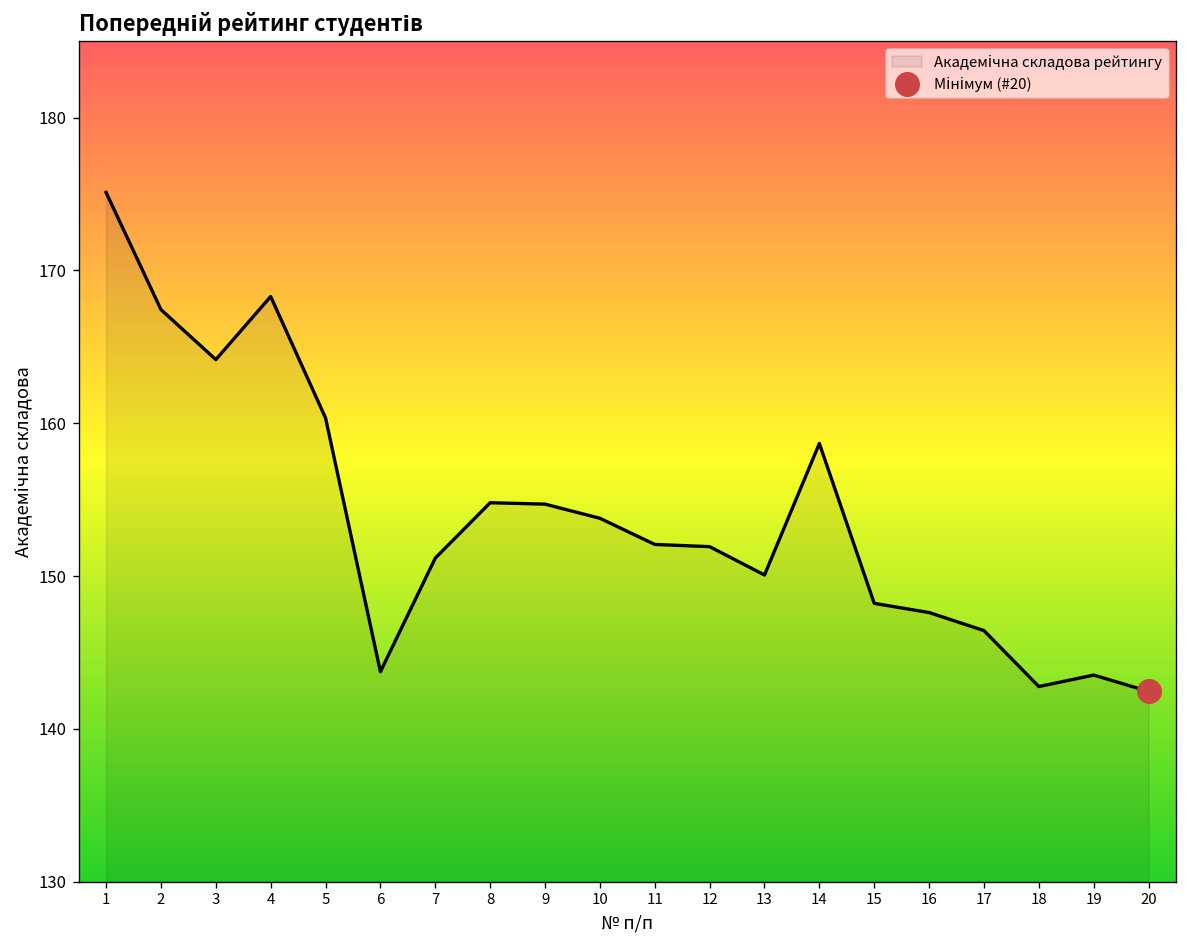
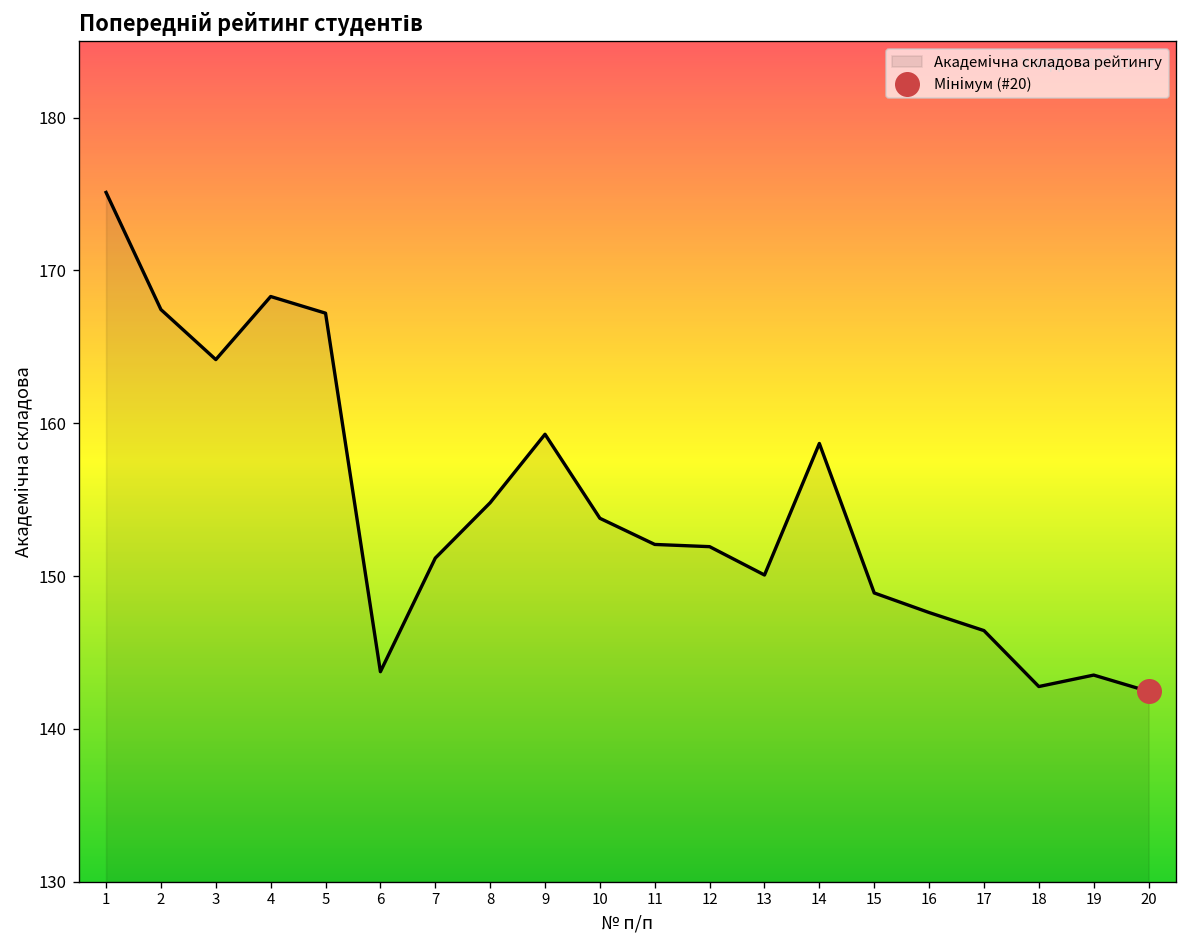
Академічна складова рейтингу, 5: 160.3 -> 167.2
Академічна складова рейтингу, 9: 154.7 -> 159.3
Академічна складова рейтингу, 15: 148.2 -> 148.9
